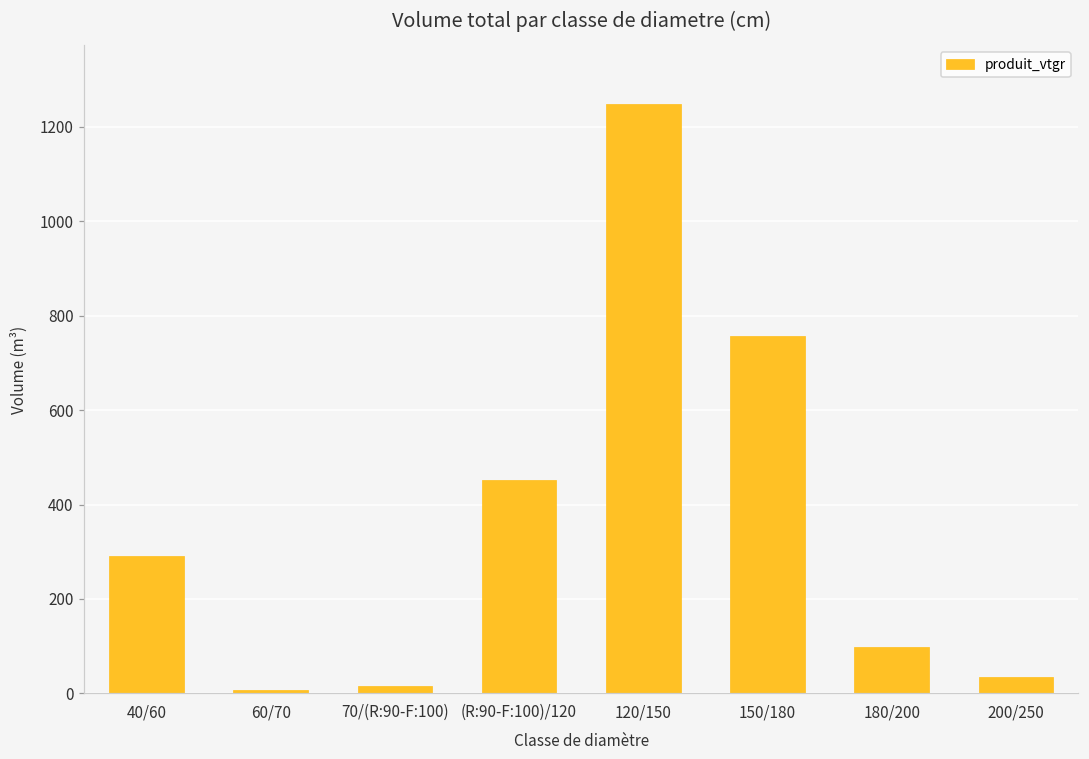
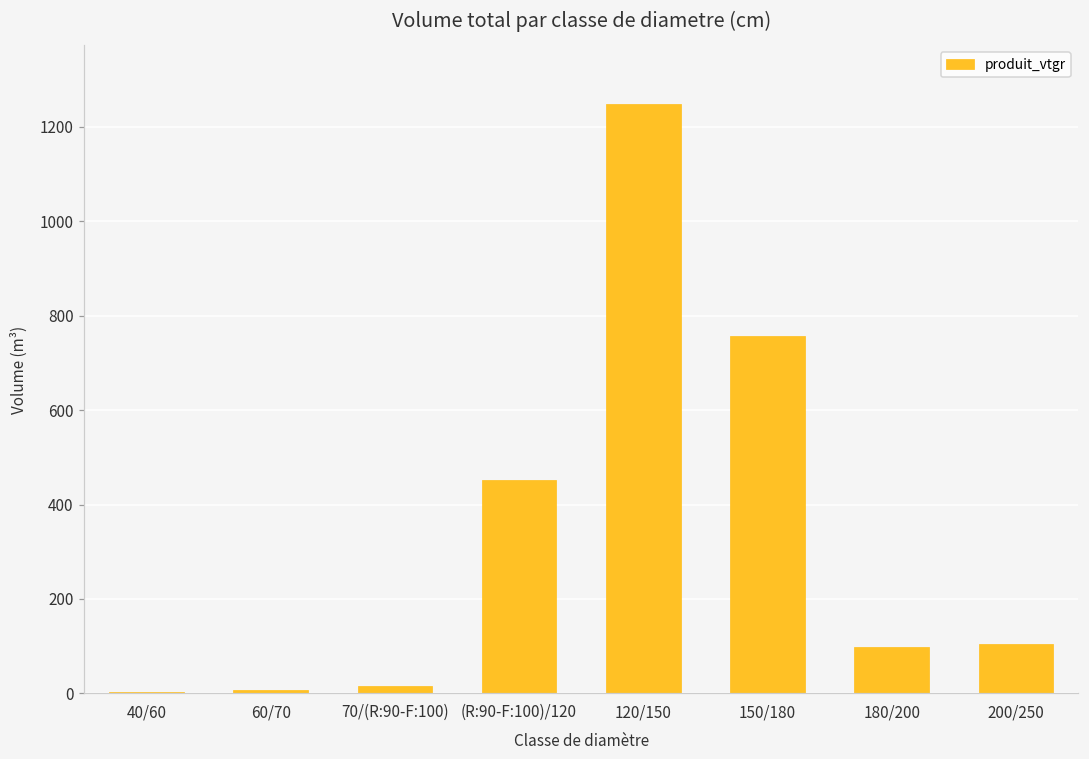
40/60: 290 -> 0
200/250: 40 -> 110
